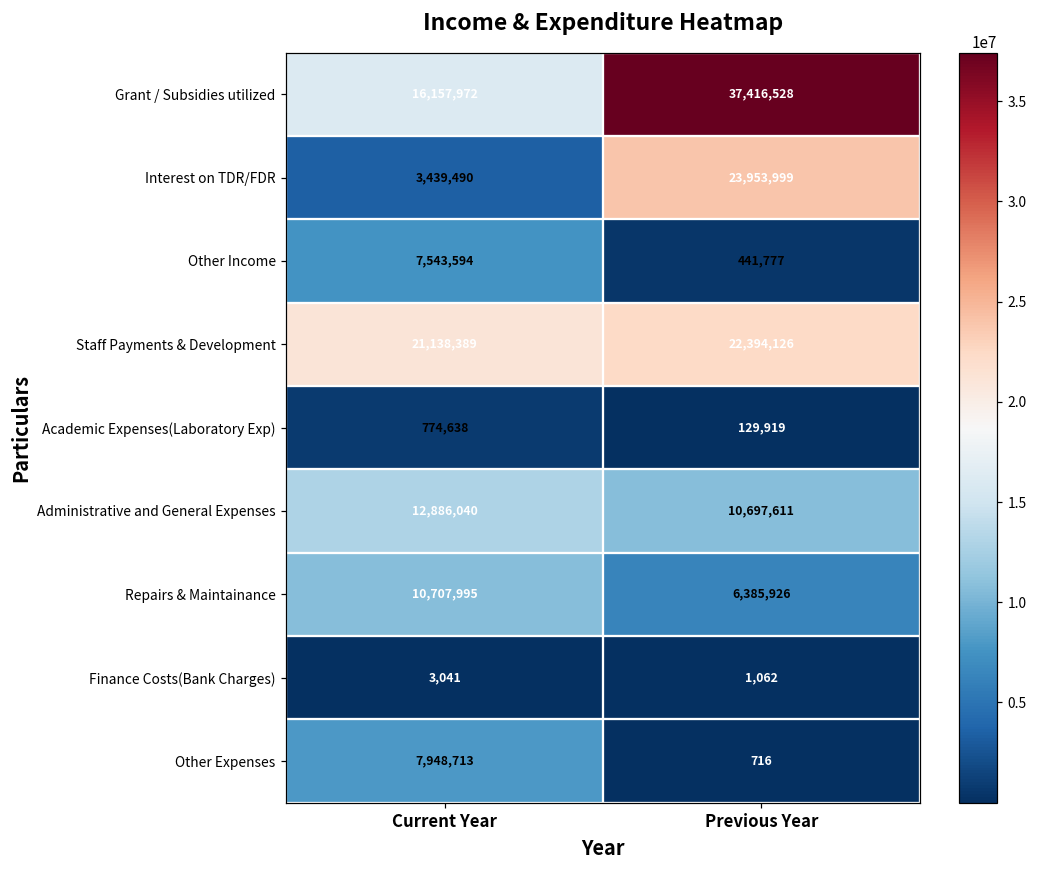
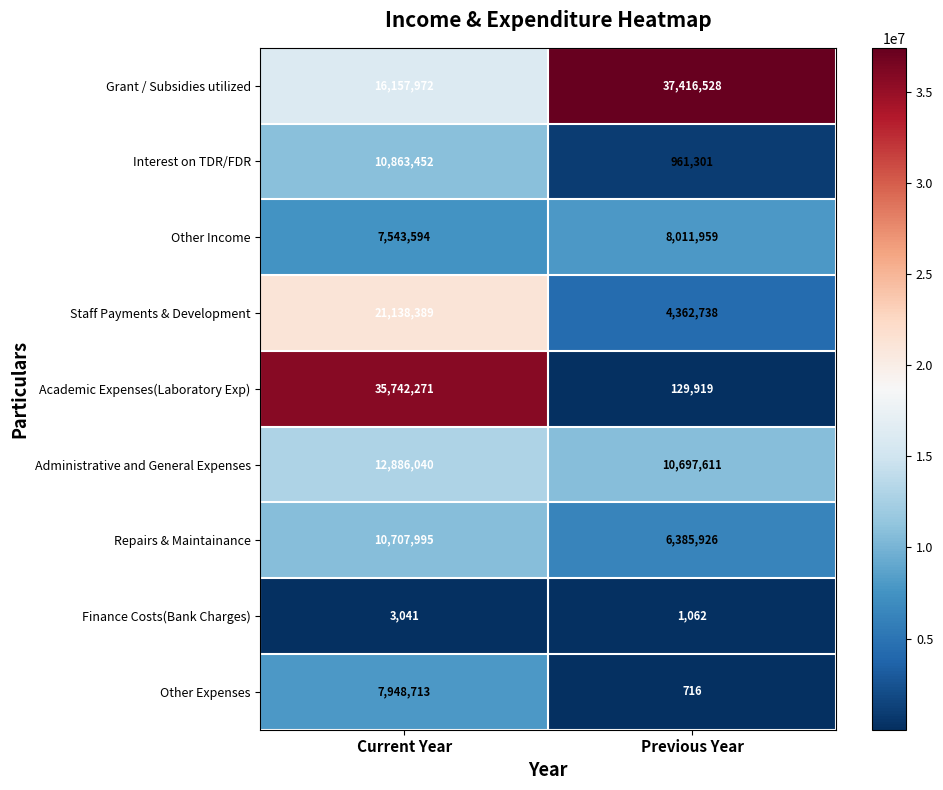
Interest on TDR/FDR, Current Year: 3,439,490 -> 10,863,452
Interest on TDR/FDR, Previous Year: 23,953,999 -> 961,301
Other Income, Previous Year: 441,777 -> 8,011,959
Staff Payments & Development, Previous Year: 22,394,126 -> 4,362,738
Academic Expenses(Laboratory Exp), Current Year: 774,638 -> 35,742,271
